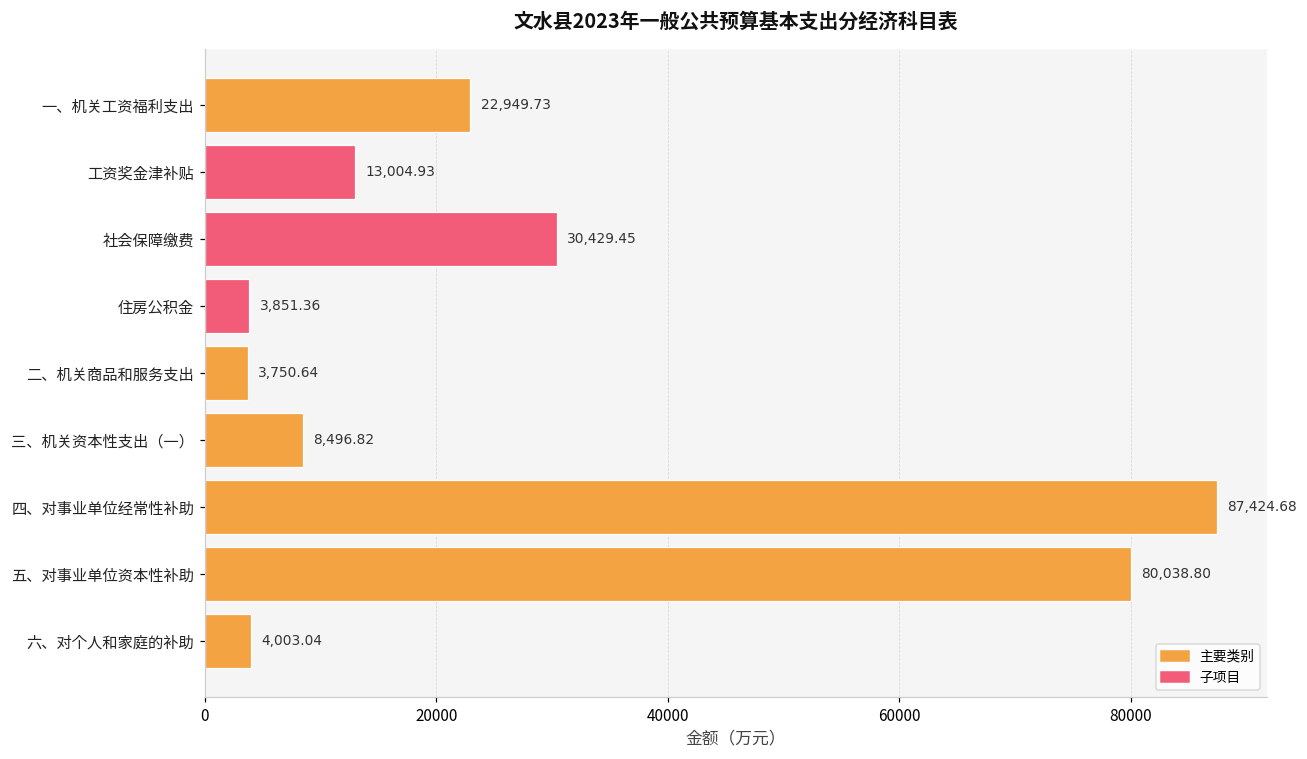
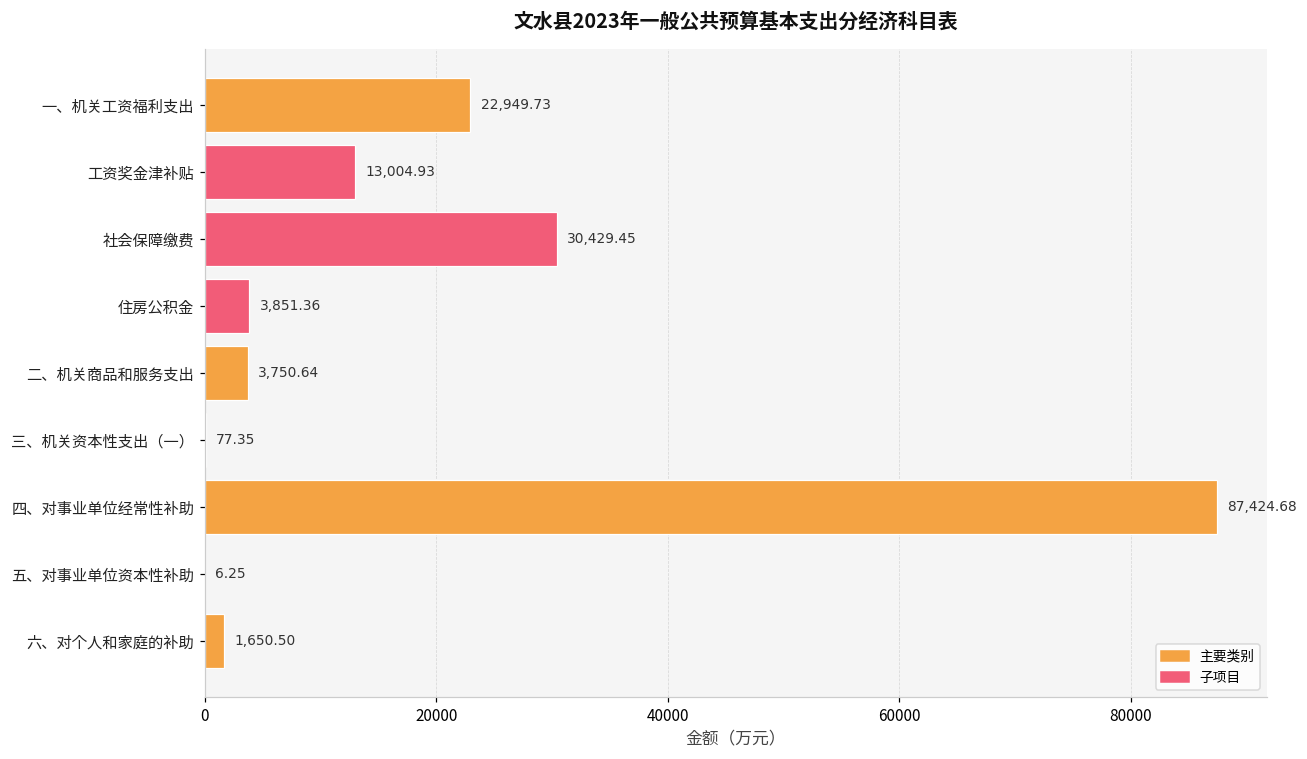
三、机关资本性支出（一）: 8,496.82 -> 77.35
五、对事业单位资本性补助: 80,038.80 -> 6.25
六、对个人和家庭的补助: 4,003.04 -> 1,650.50
